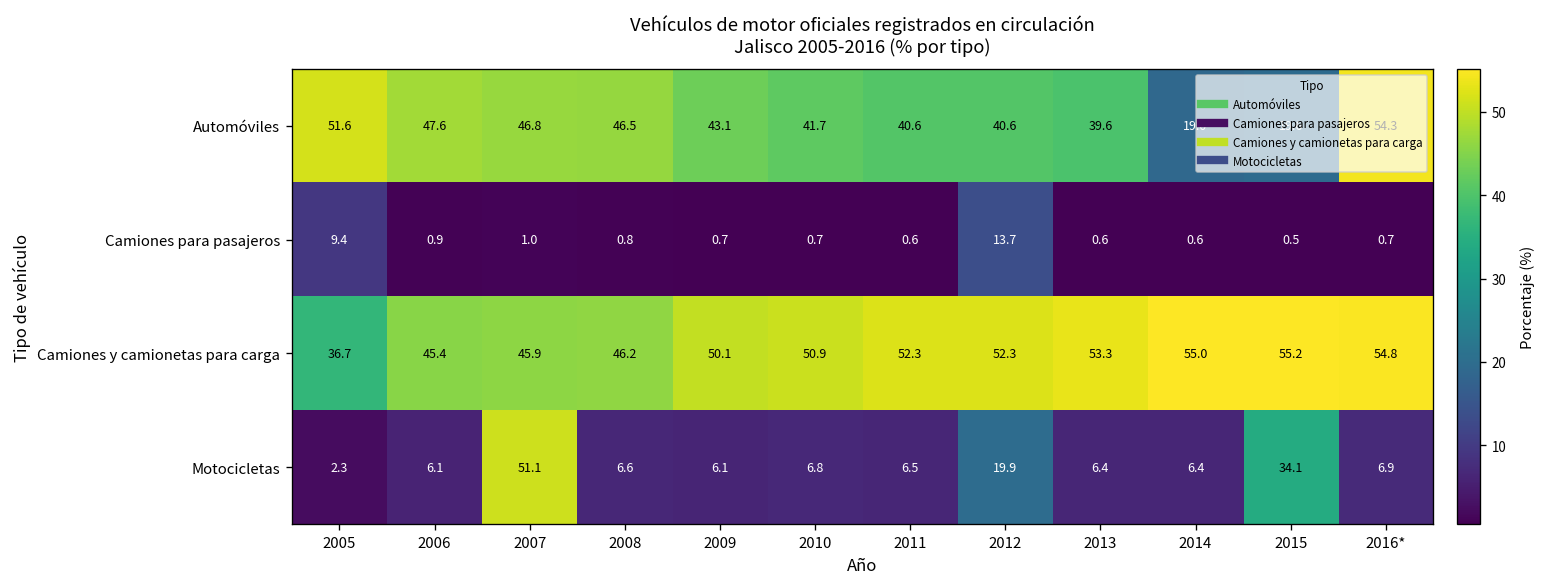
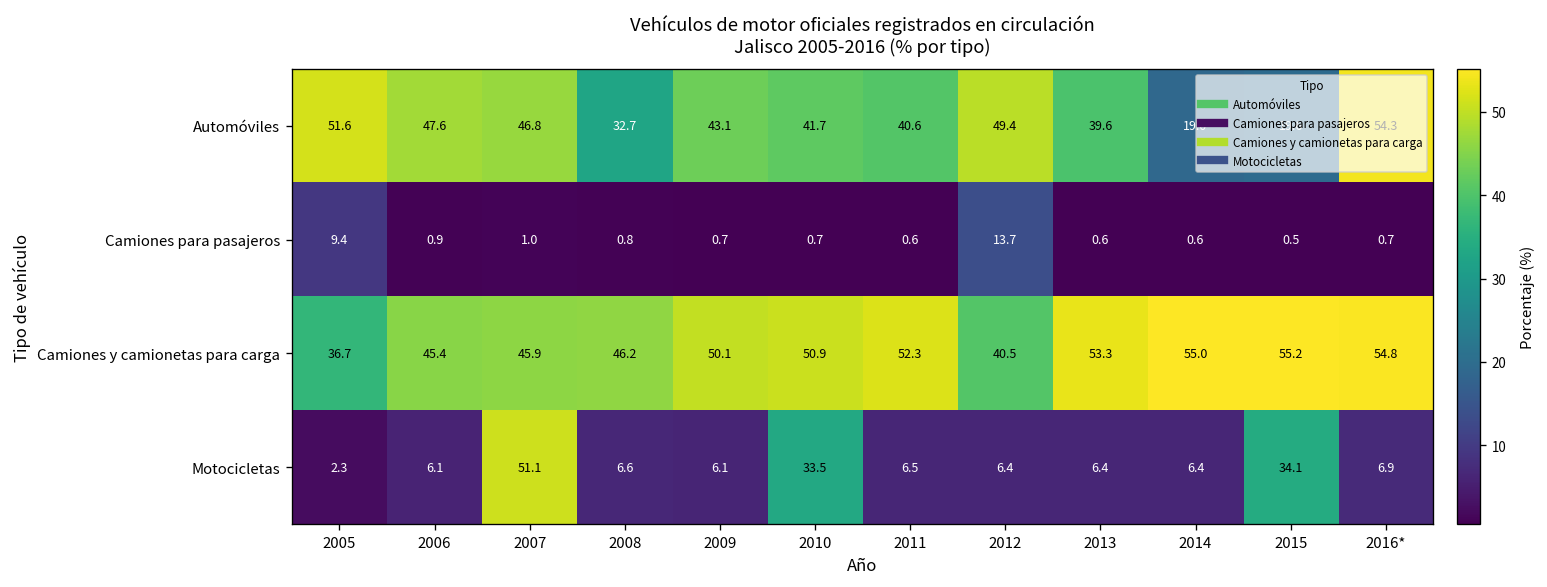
Automóviles, 2008: 46.5 -> 32.7
Automóviles, 2012: 40.6 -> 49.4
Camiones y camionetas para carga, 2012: 52.3 -> 40.5
Motocicletas, 2010: 6.8 -> 33.5
Motocicletas, 2012: 19.9 -> 6.4
